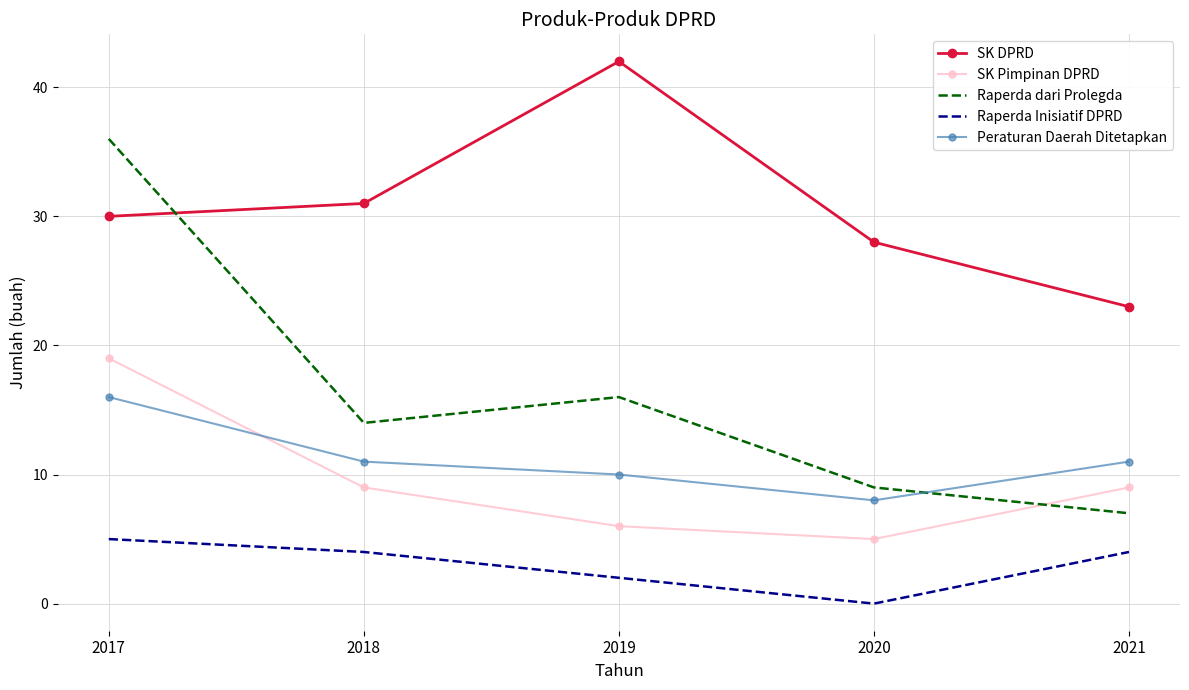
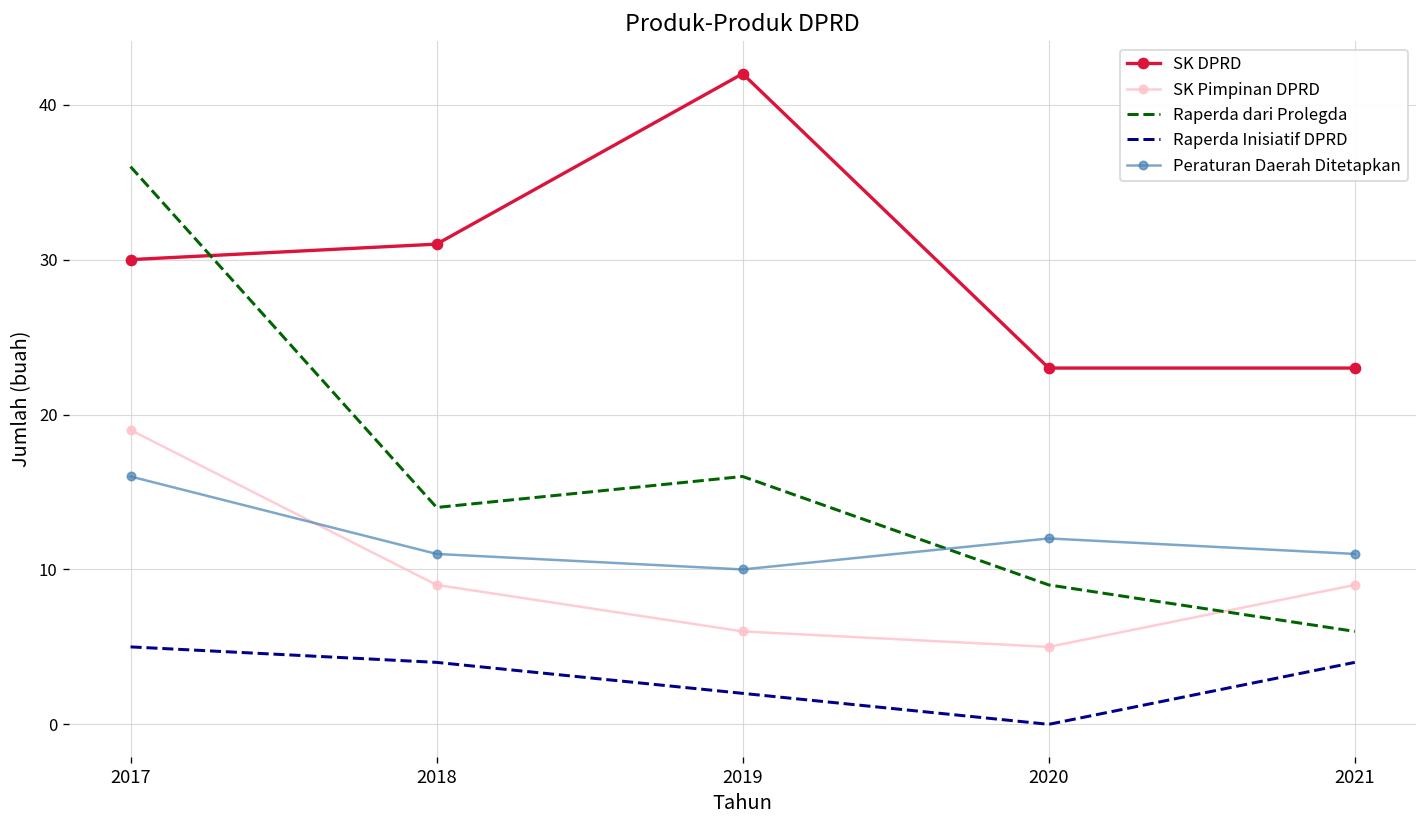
SK DPRD, 2020: 28 -> 23
Peraturan Daerah Ditetapkan, 2020: 8 -> 12
Raperda dari Prolegda, 2021: 7 -> 6
